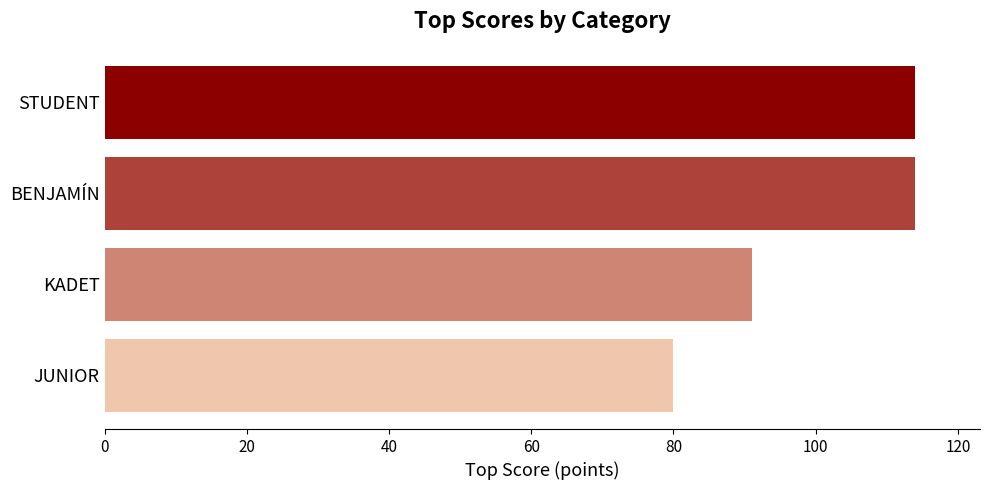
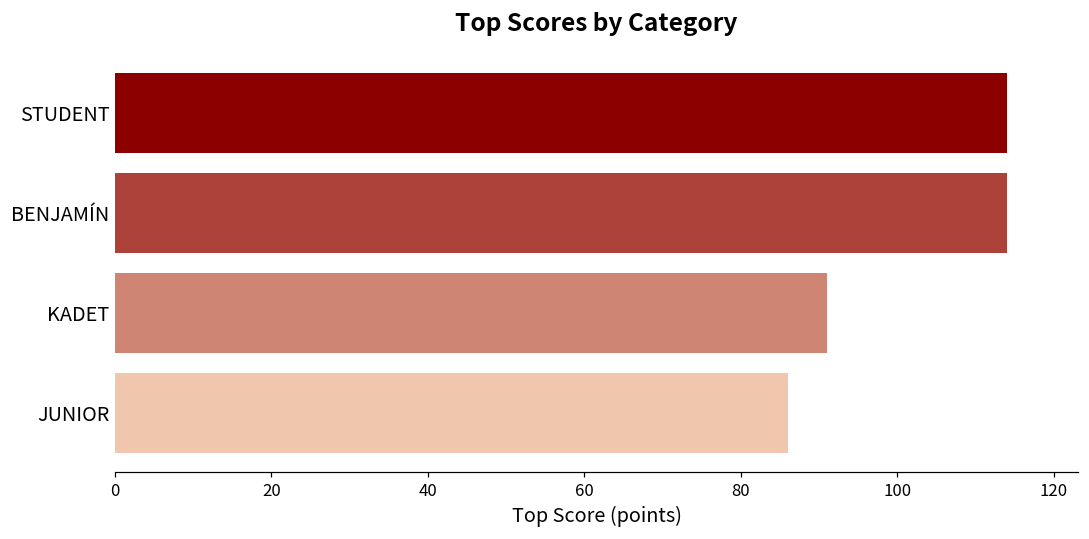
JUNIOR: 80 -> 86
